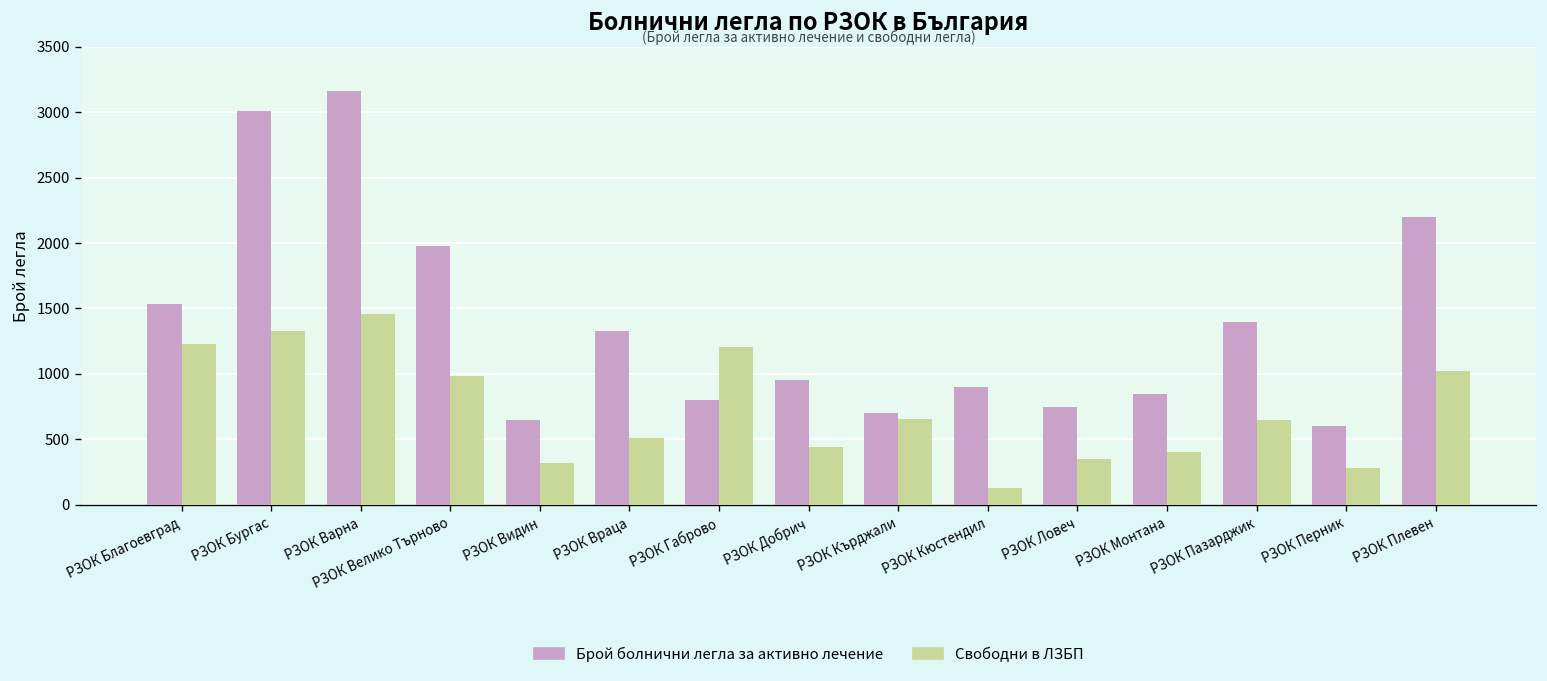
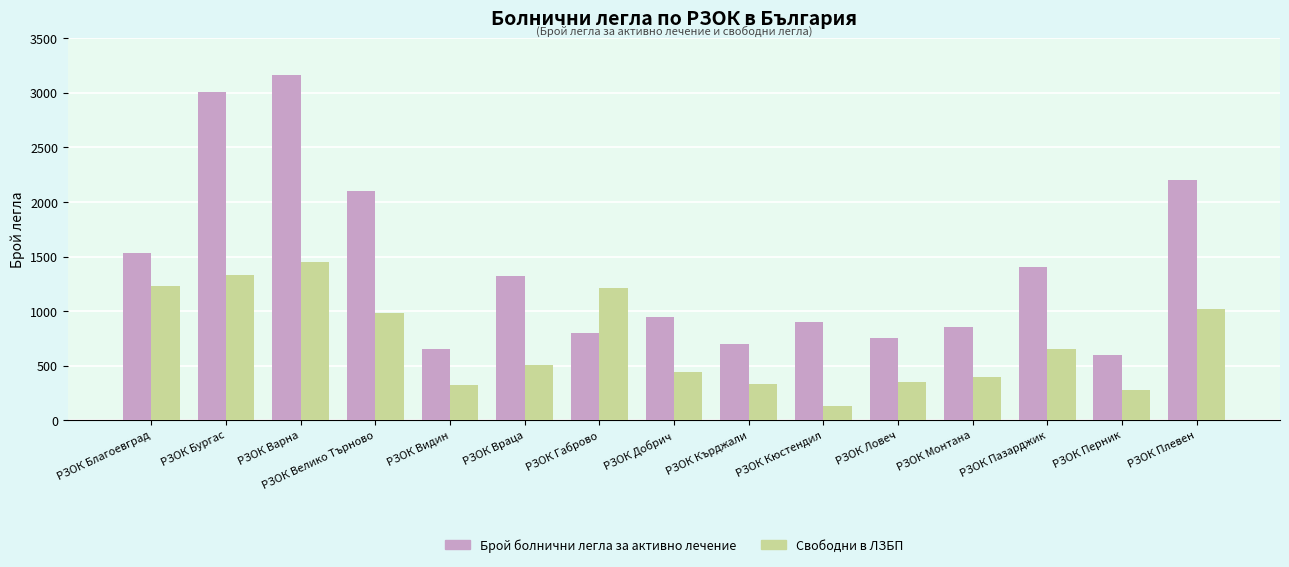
Брой болнични легла за активно лечение, РЗОК Велико Търново: 1980 -> 2100
Свободни в ЛЗБП, РЗОК Кърджали: 660 -> 330
